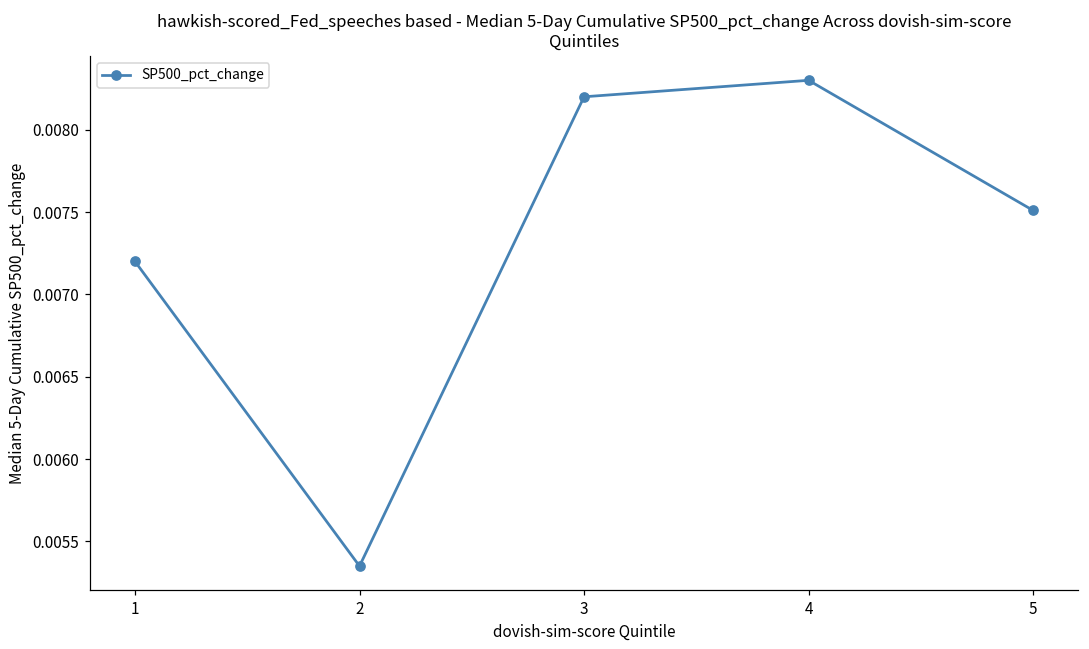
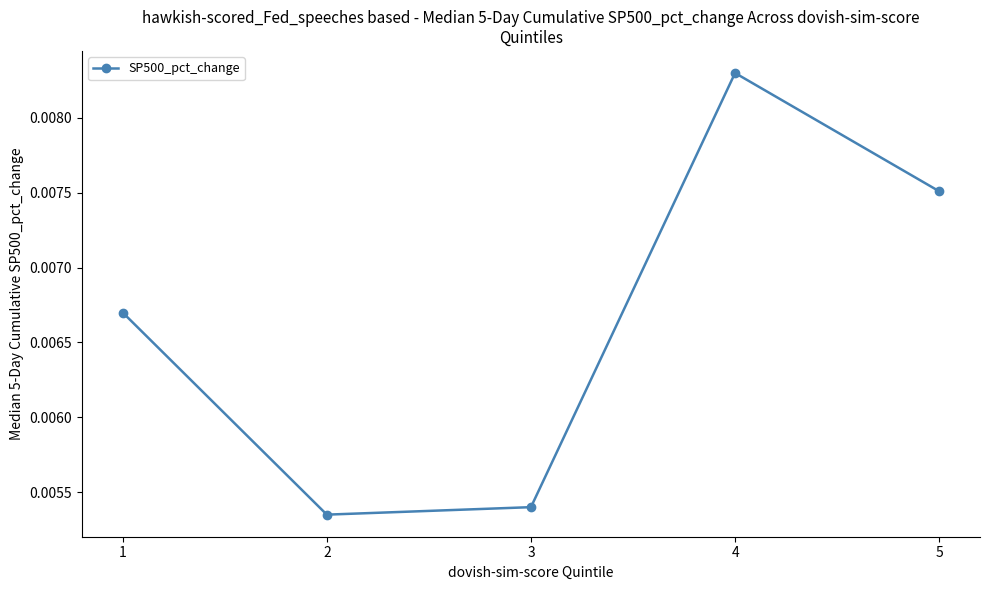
1: 0.0072 -> 0.0067
3: 0.0082 -> 0.0054
